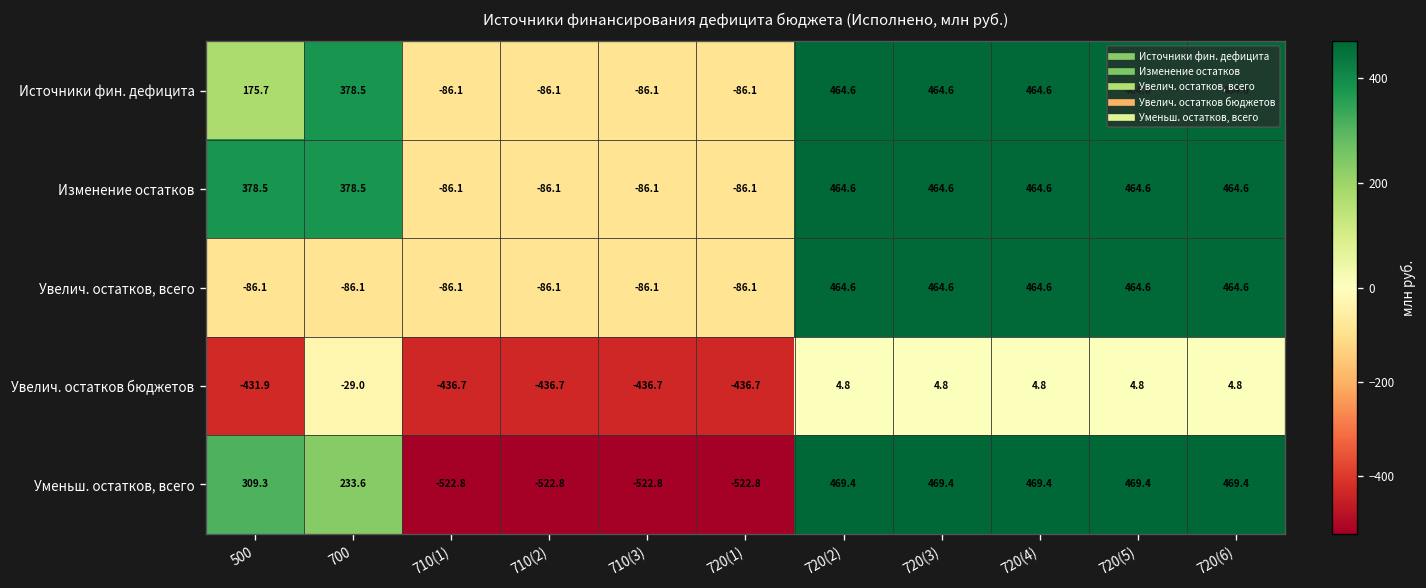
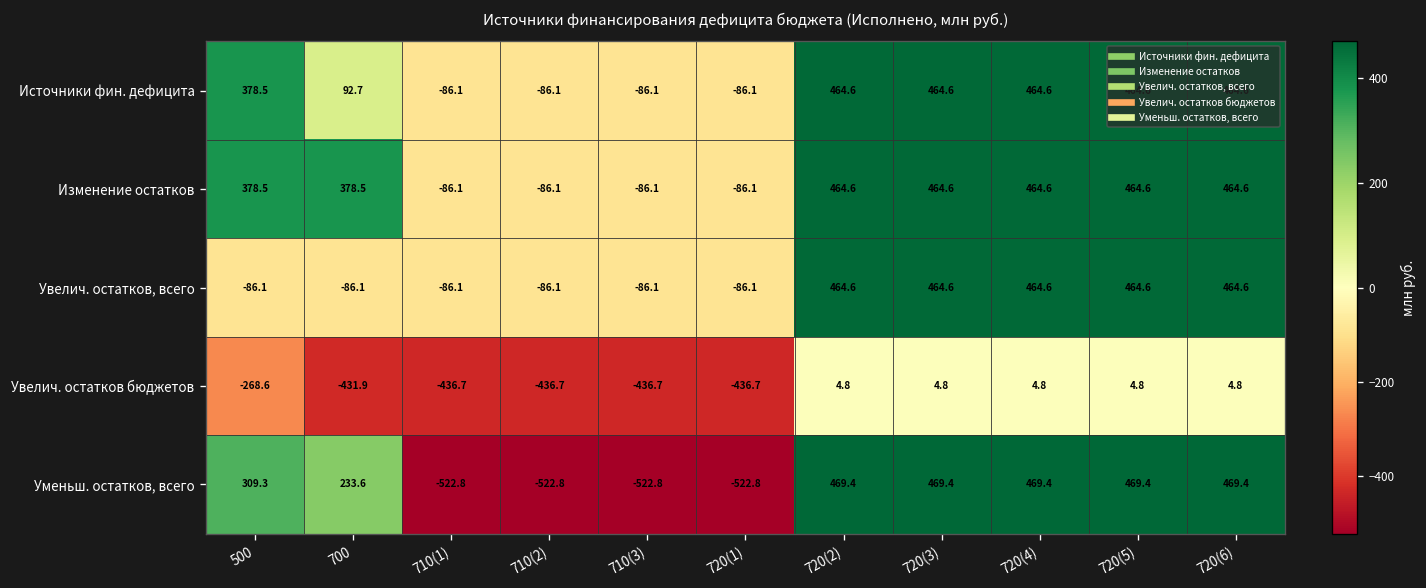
Источники фин. дефицита, 500: 175.7 -> 378.5
Источники фин. дефицита, 700: 378.5 -> 92.7
Увелич. остатков бюджетов, 500: -431.9 -> -268.6
Увелич. остатков бюджетов, 700: -29.0 -> -431.9
